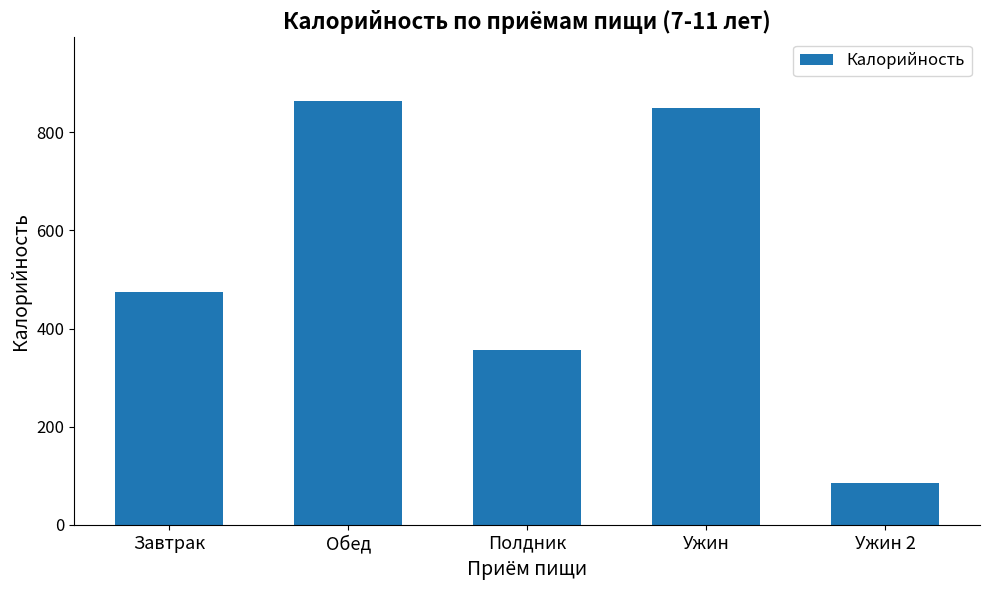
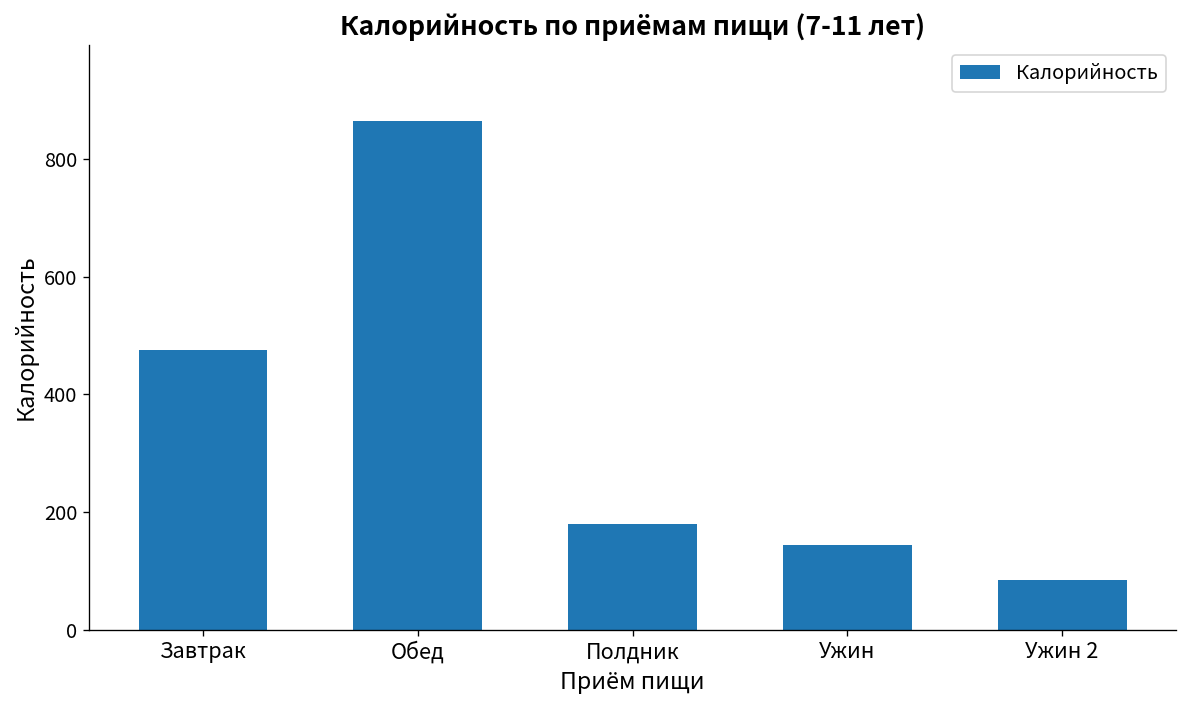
Полдник: 360 -> 180
Ужин: 850 -> 140
